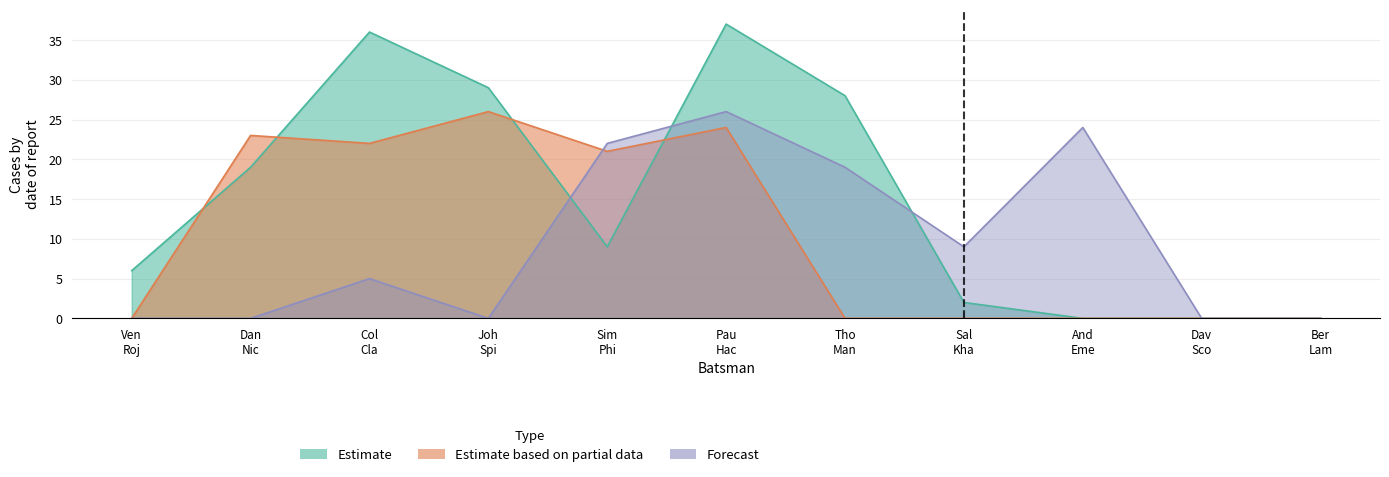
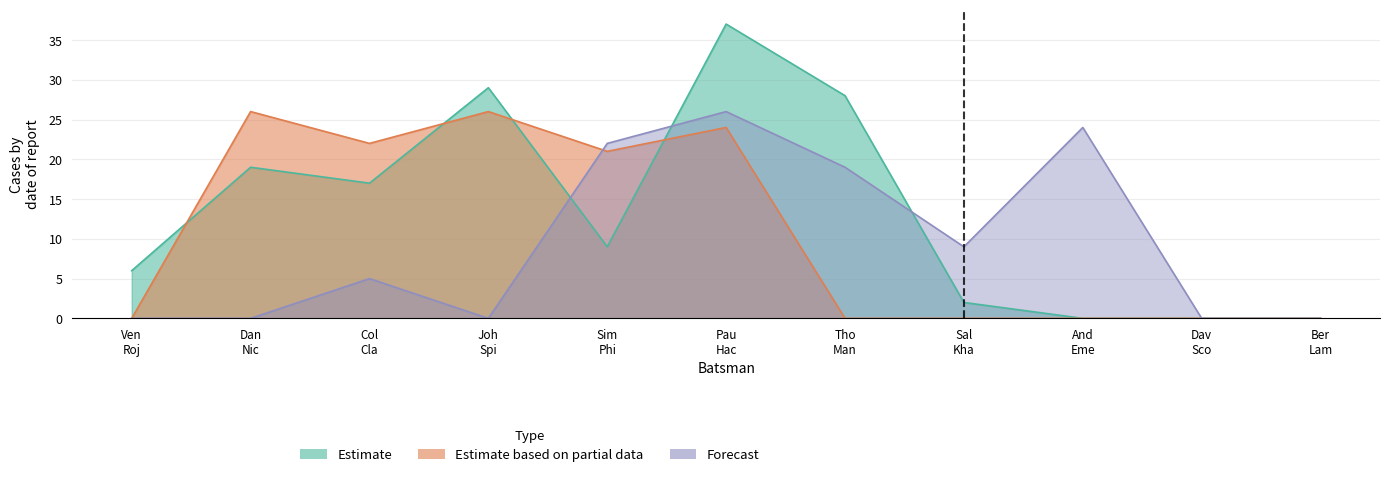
Estimate based on partial data, Dan Nic: 23 -> 26
Estimate, Col Cla: 36 -> 17
